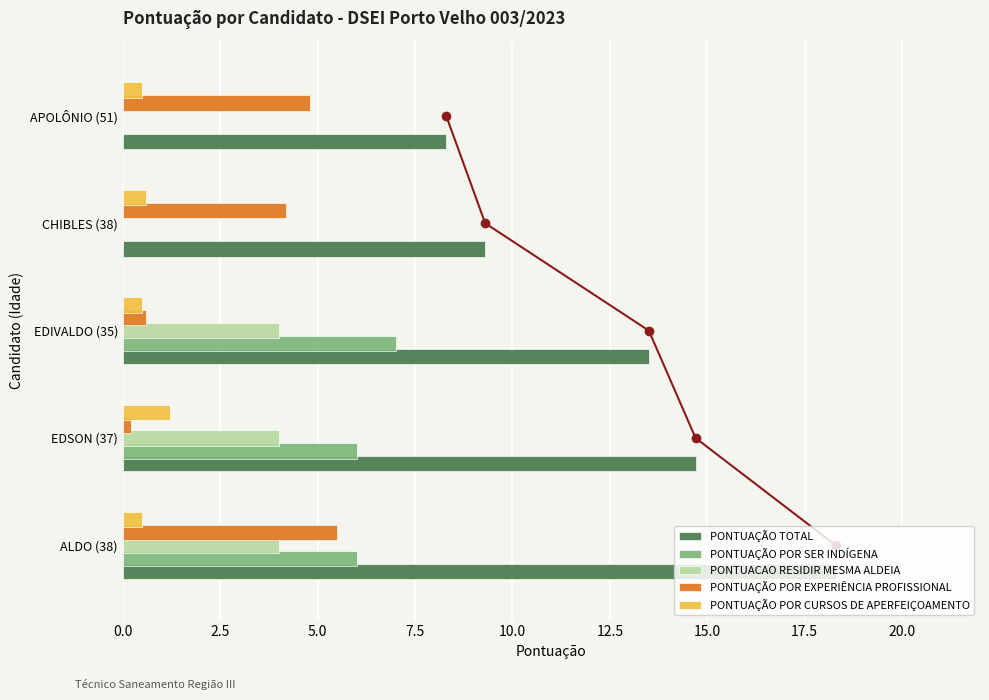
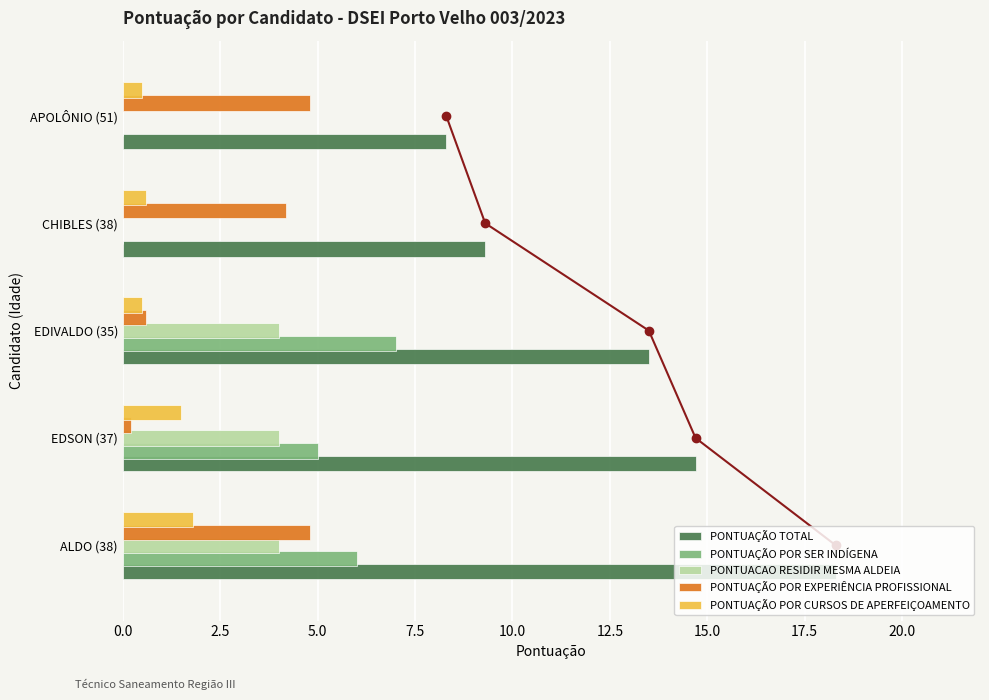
PONTUAÇÃO POR CURSOS DE APERFEIÇOAMENTO, EDSON (37): 1.2 -> 1.5
PONTUAÇÃO POR SER INDÍGENA, EDSON (37): 6 -> 5
PONTUAÇÃO POR CURSOS DE APERFEIÇOAMENTO, ALDO (38): 0.5 -> 1.8
PONTUAÇÃO POR EXPERIÊNCIA PROFISSIONAL, ALDO (38): 5.5 -> 4.8
